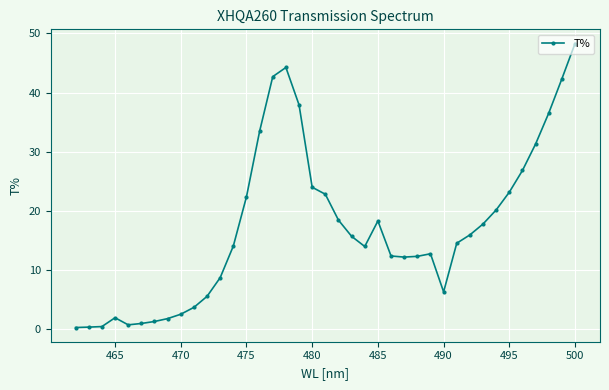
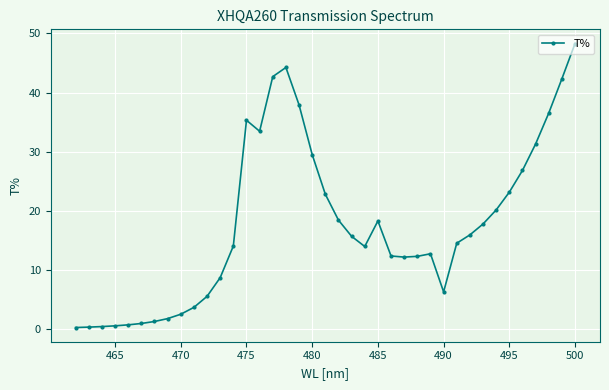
465: 2 -> 1
475: 22 -> 35
480: 24 -> 30
